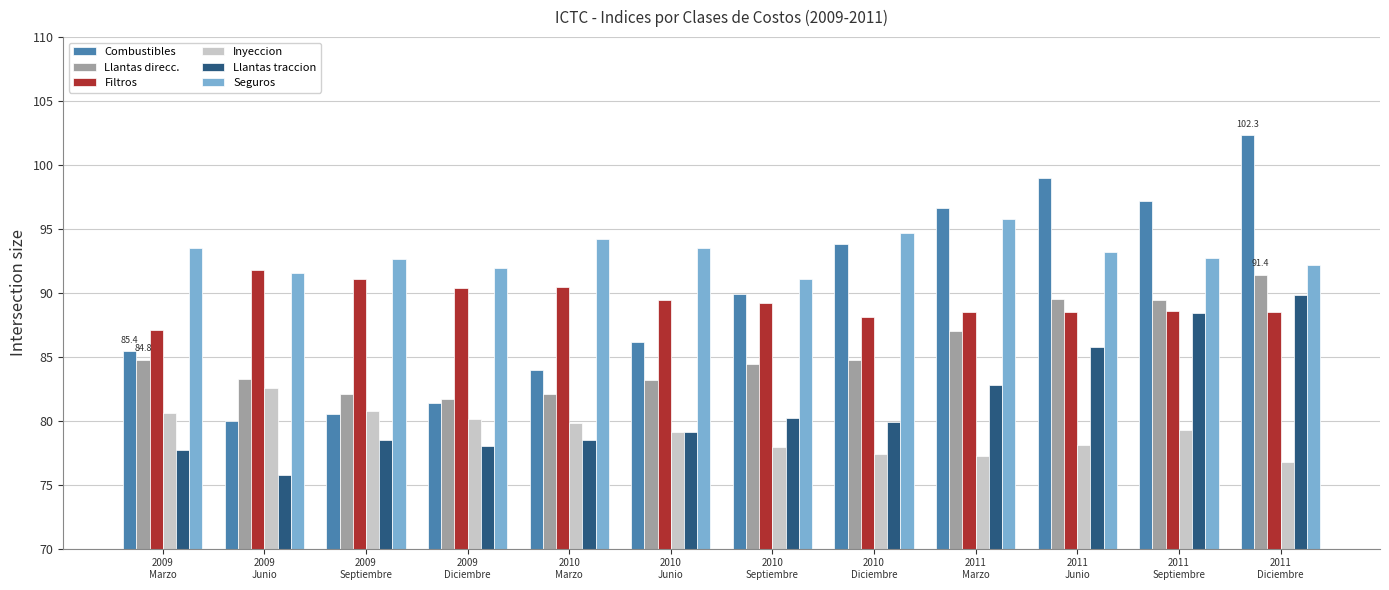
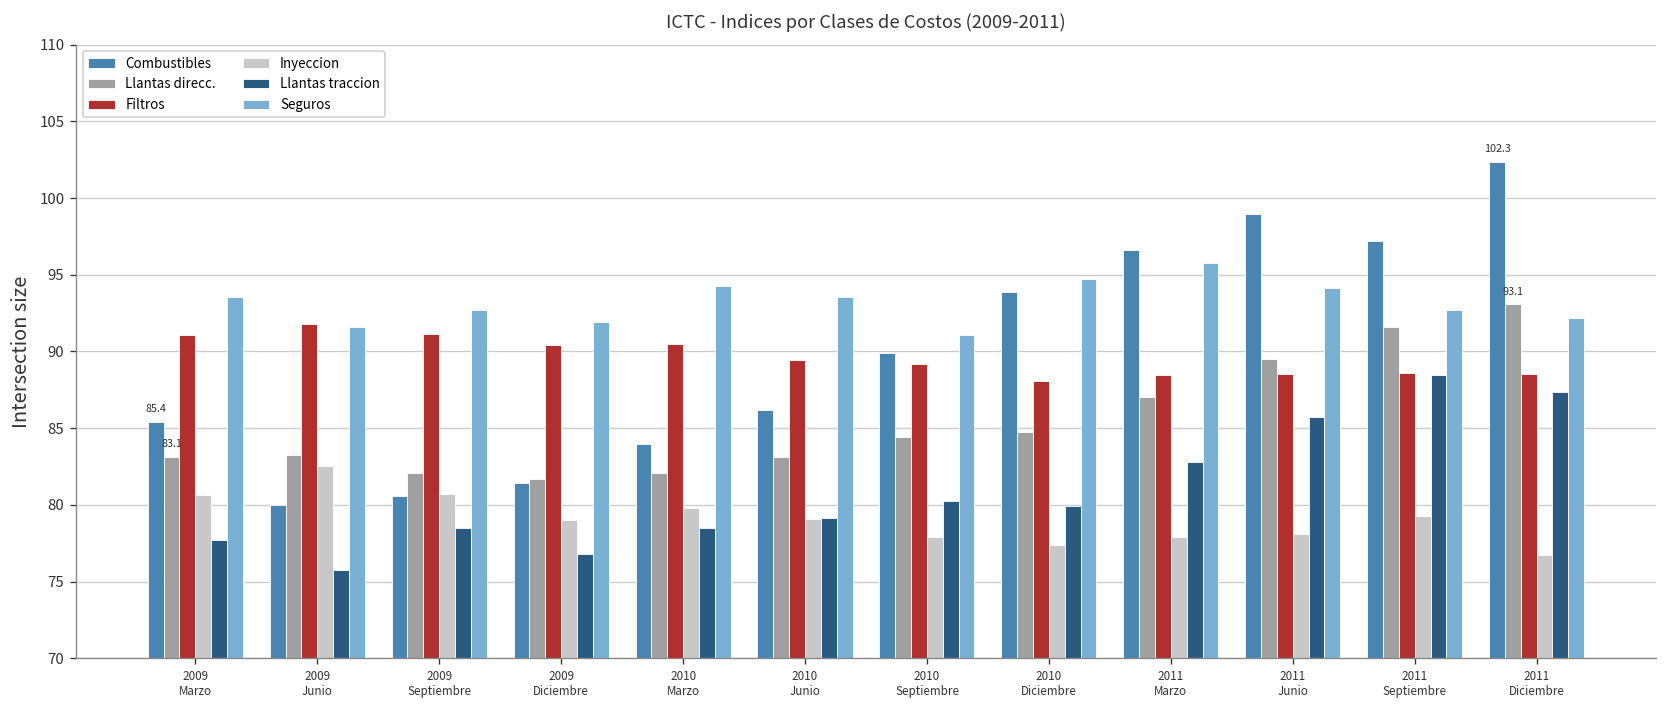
Llantas direcc., 2009 Marzo: 84.8 -> 83.1
Filtros, 2009 Marzo: 87.1 -> 91.1
Inyeccion, 2009 Diciembre: 80.1 -> 79.0
Llantas traccion, 2009 Diciembre: 78.0 -> 76.8
Inyeccion, 2011 Marzo: 77.3 -> 77.9
Seguros, 2011 Junio: 93.2 -> 94.1
Llantas direcc., 2011 Septiembre: 89.4 -> 91.6
Llantas direcc., 2011 Diciembre: 91.4 -> 93.1
Llantas traccion, 2011 Diciembre: 89.9 -> 87.4
